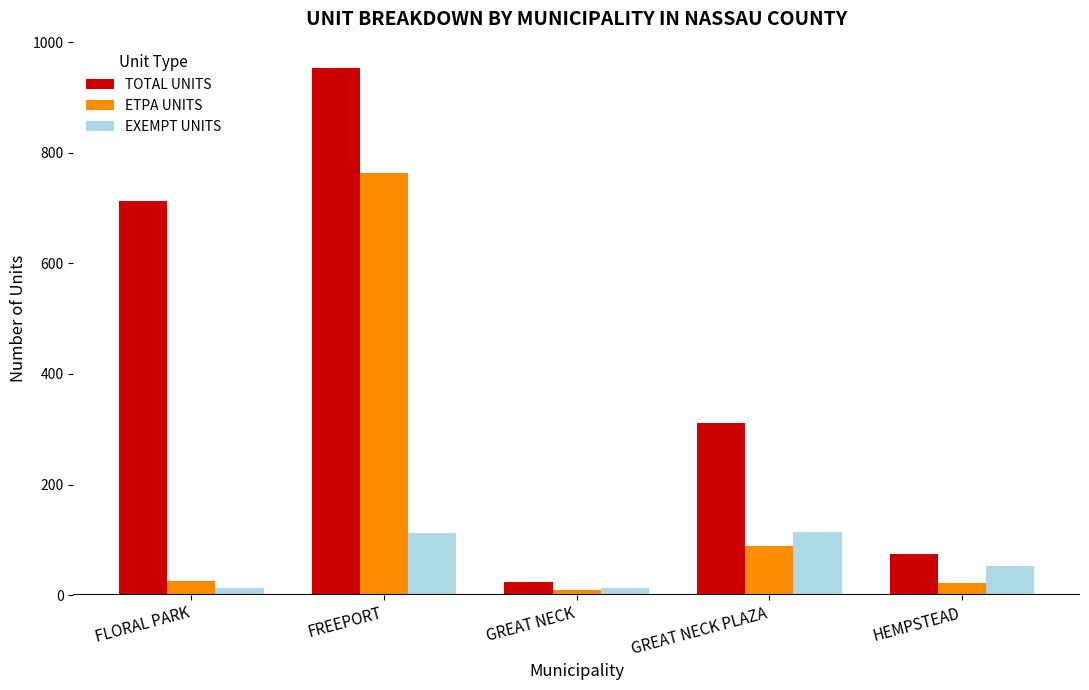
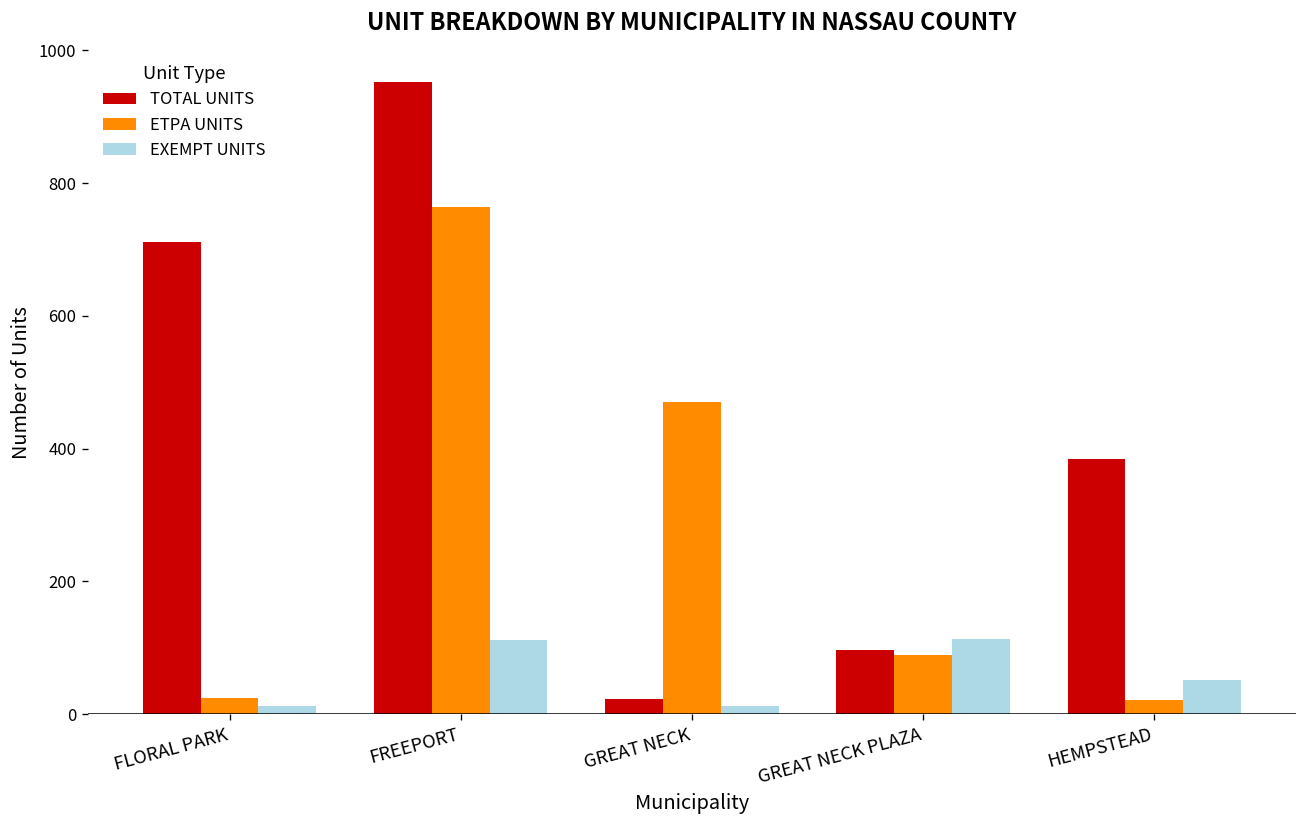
ETPA UNITS, GREAT NECK: 10 -> 470
TOTAL UNITS, GREAT NECK PLAZA: 310 -> 100
TOTAL UNITS, HEMPSTEAD: 70 -> 390
